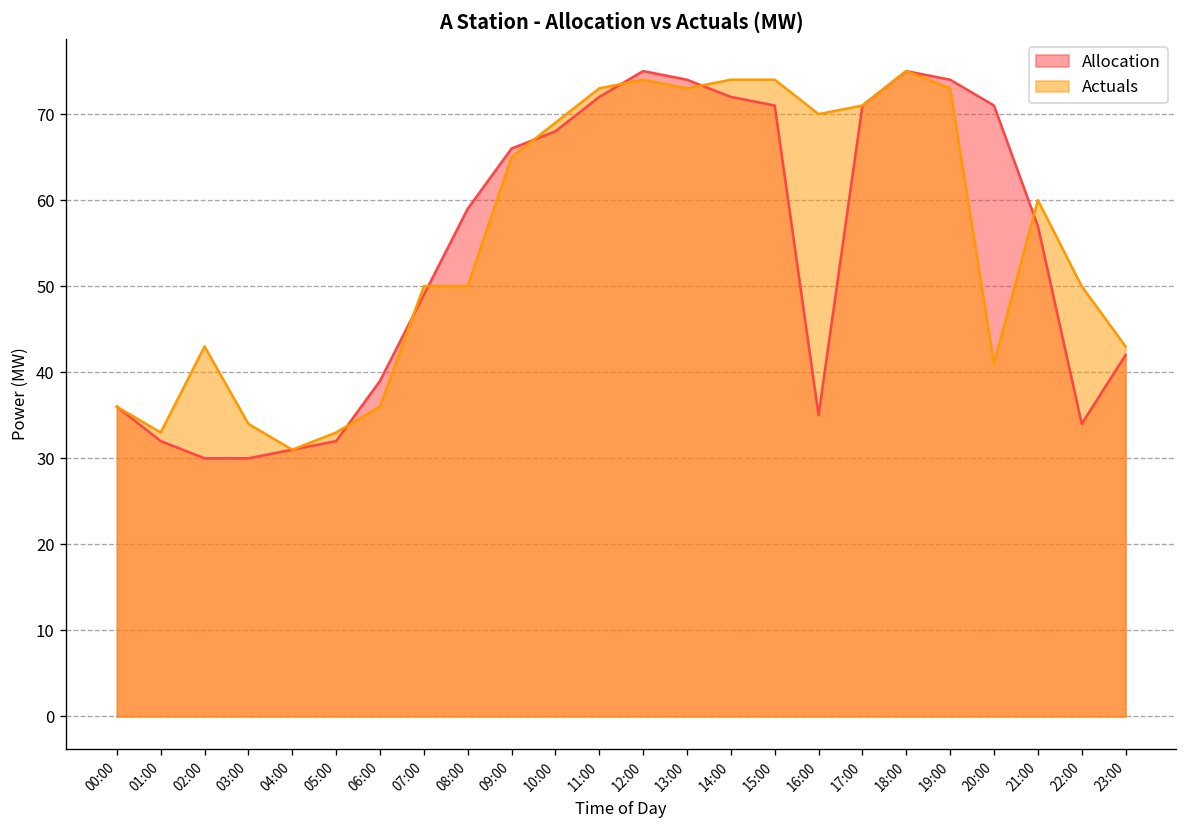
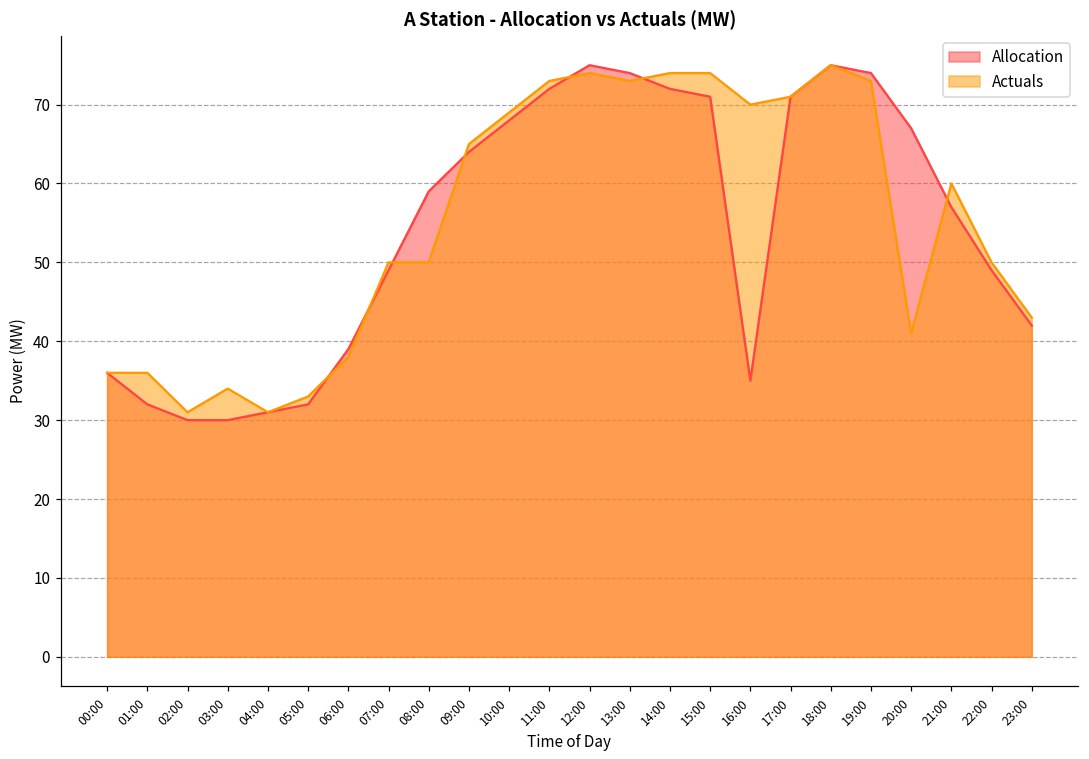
Actuals, 01:00: 33 -> 36
Actuals, 02:00: 43 -> 31
Actuals, 06:00: 36 -> 38
Allocation, 09:00: 66 -> 64
Allocation, 20:00: 71 -> 67
Allocation, 22:00: 34 -> 49
